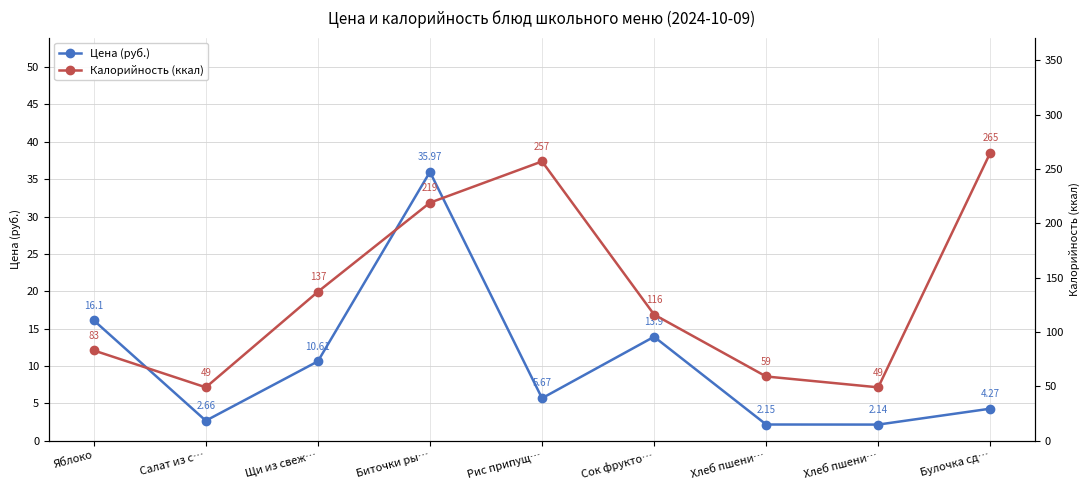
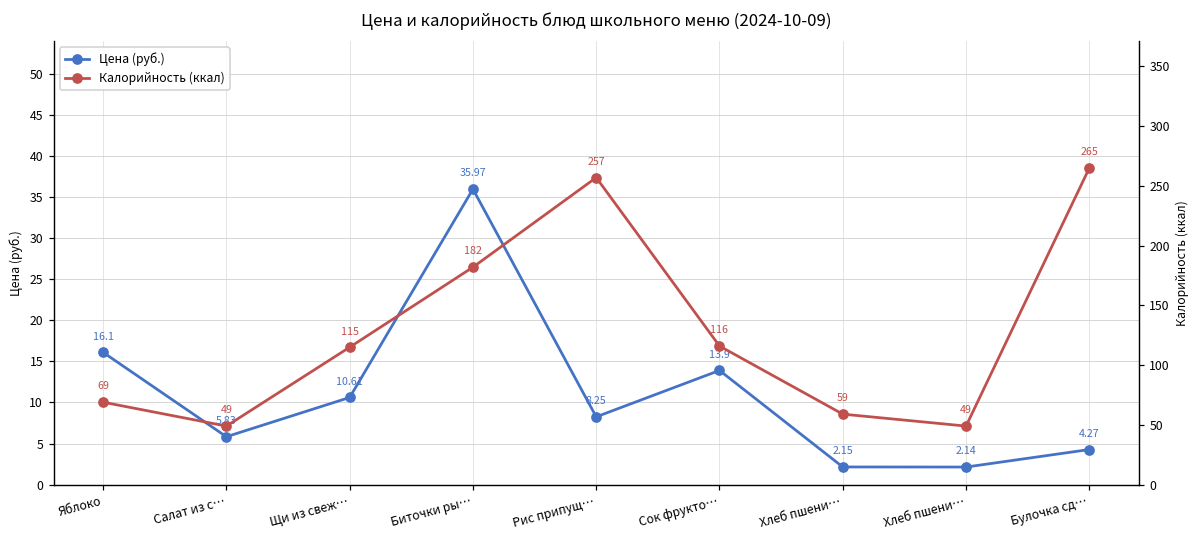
Цена (руб.), Салат из с…: 2.66 -> 5.83
Цена (руб.), Рис припущ…: 5.67 -> 8.25
Калорийность (ккал), Яблоко: 83 -> 69
Калорийность (ккал), Щи из свеж…: 137 -> 115
Калорийность (ккал), Биточки ры…: 219 -> 182
